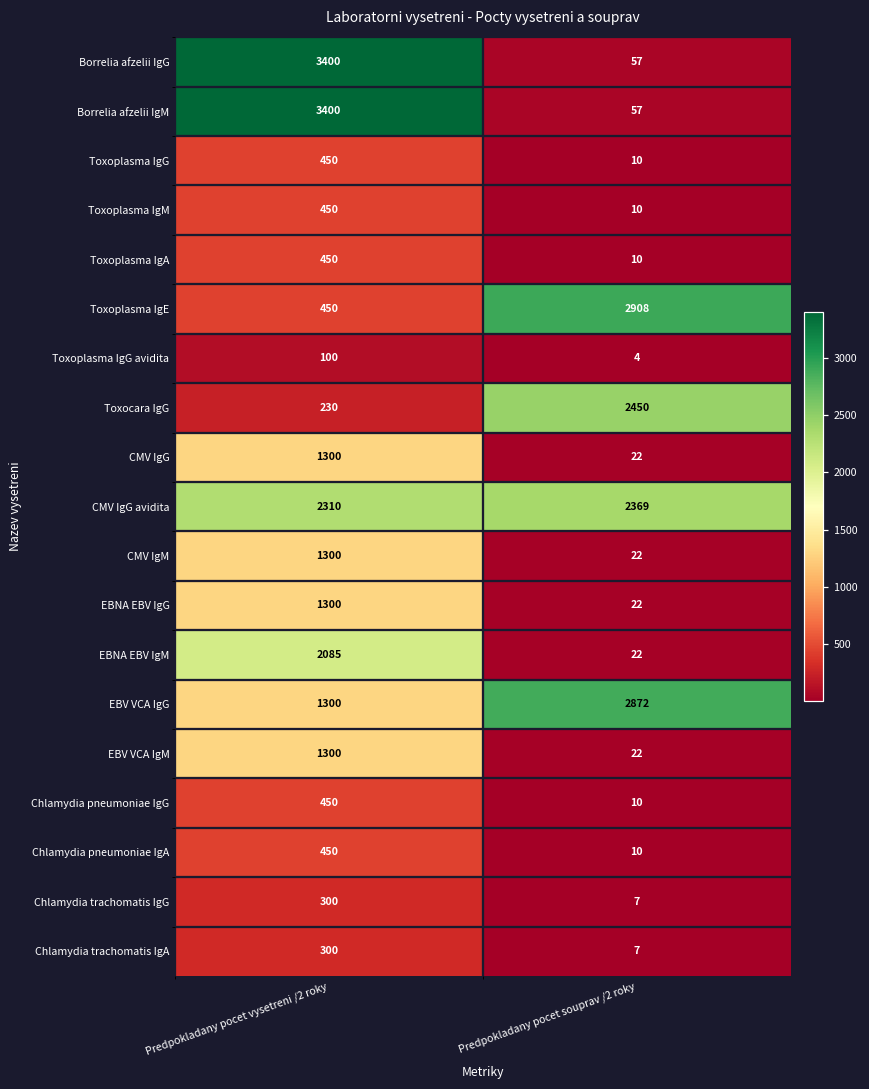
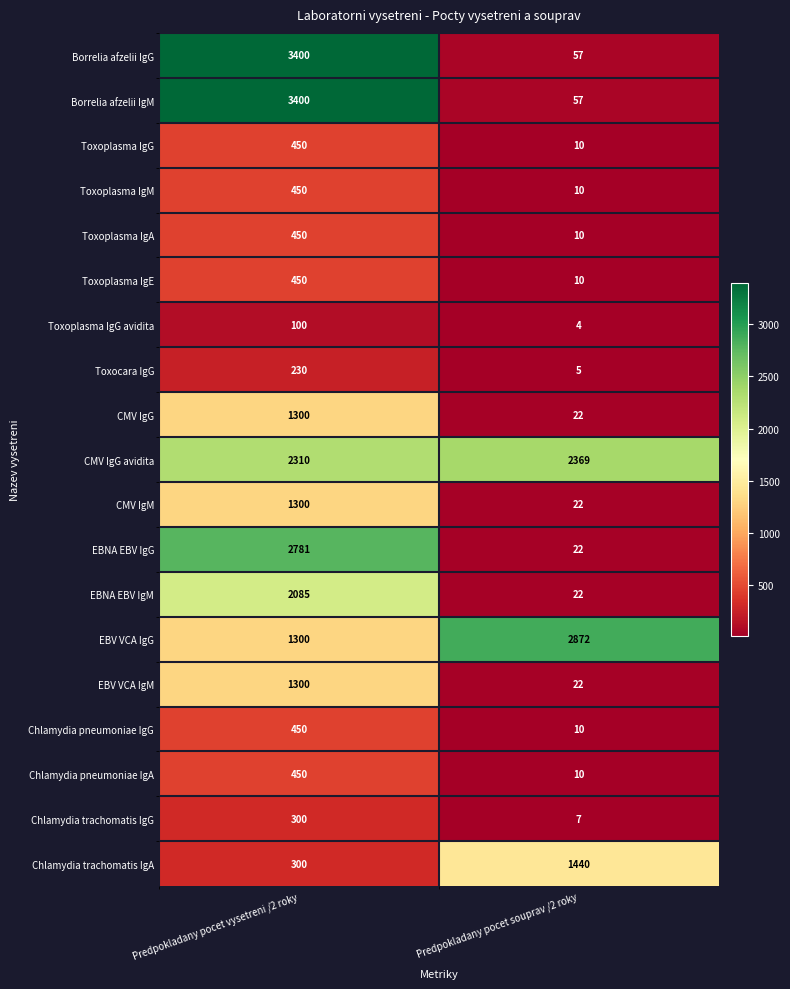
Toxoplasma IgE, Predpokladany pocet souprav /2 roky: 2908 -> 10
Toxocara IgG, Predpokladany pocet souprav /2 roky: 2450 -> 5
EBNA EBV IgG, Predpokladany pocet vysetreni /2 roky: 1300 -> 2781
Chlamydia trachomatis IgA, Predpokladany pocet souprav /2 roky: 7 -> 1440
